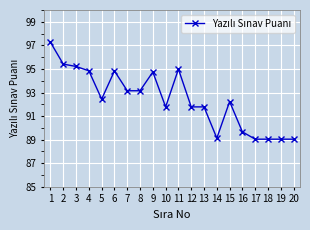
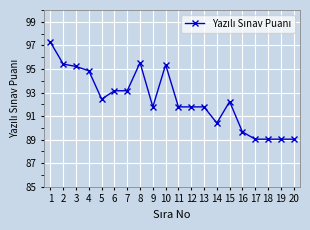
6: 94.8 -> 93.2
8: 93.2 -> 95.5
9: 94.7 -> 91.8
10: 91.8 -> 95.4
11: 95.0 -> 91.8
14: 89.1 -> 90.4
